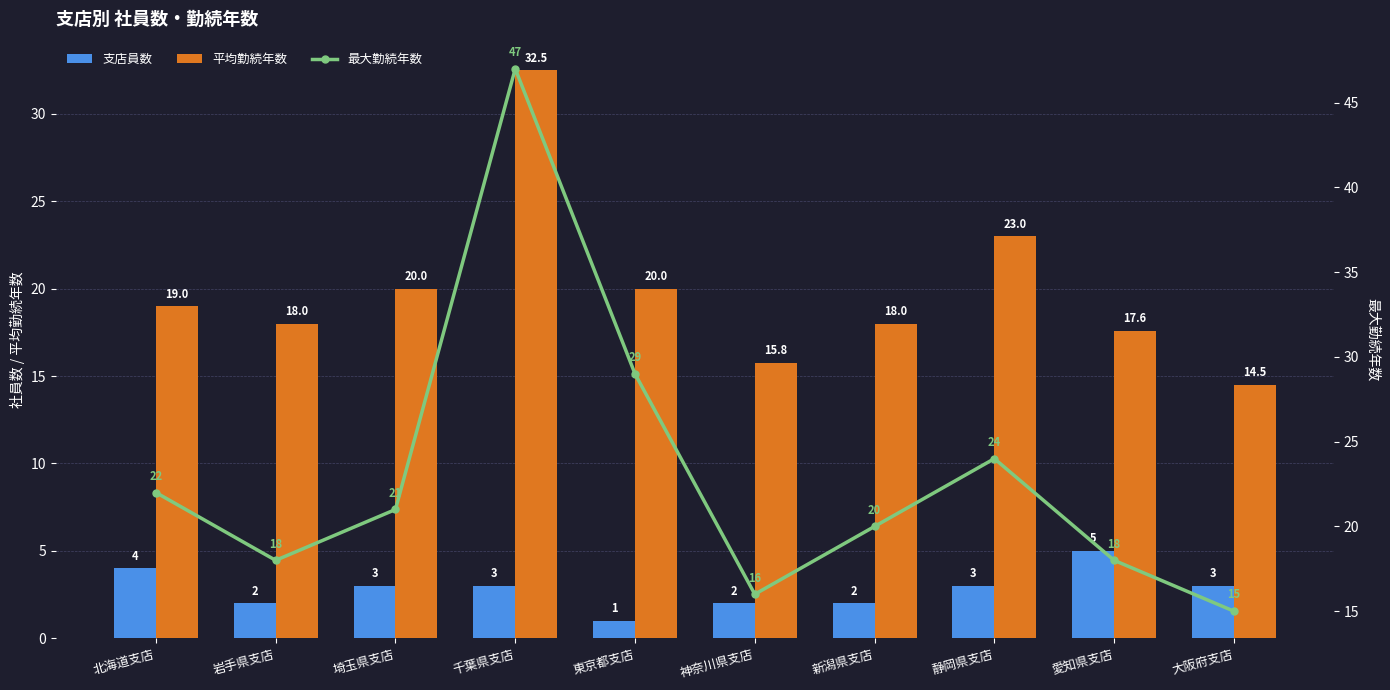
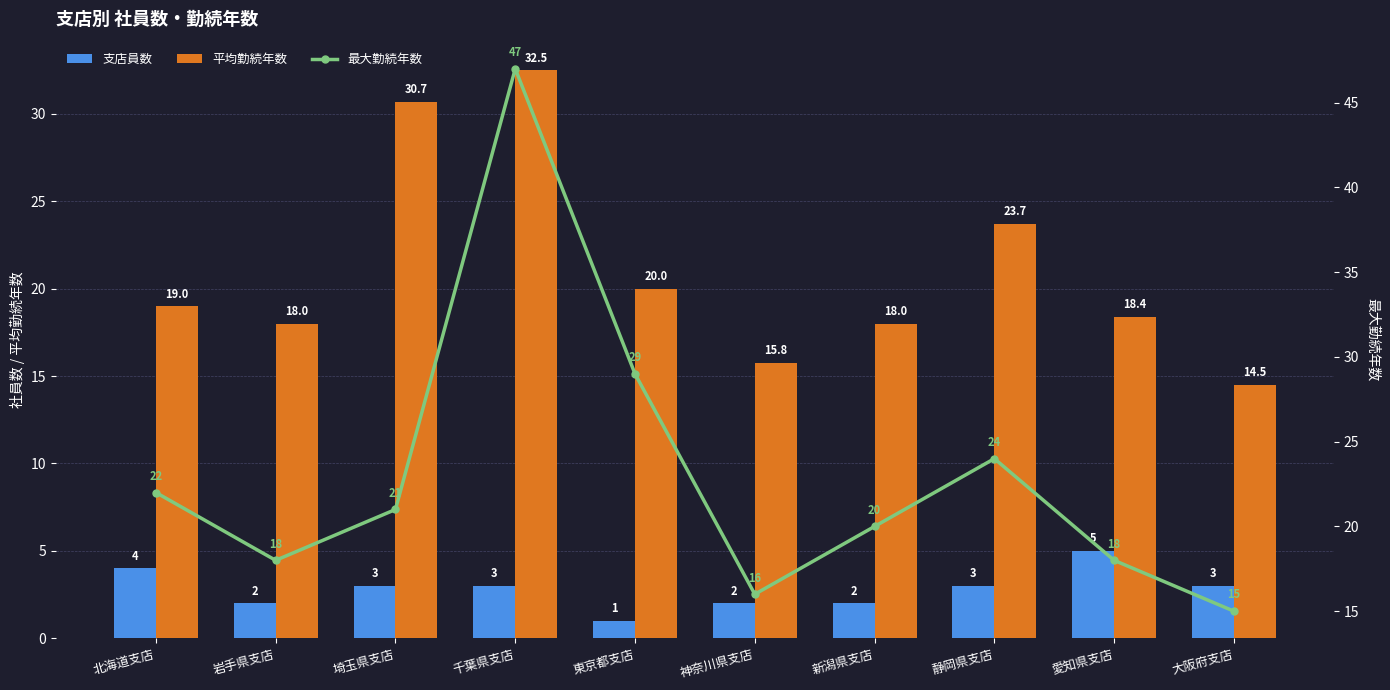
平均勤続年数, 埼玉県支店: 20.0 -> 30.7
平均勤続年数, 静岡県支店: 23.0 -> 23.7
平均勤続年数, 愛知県支店: 17.6 -> 18.4
